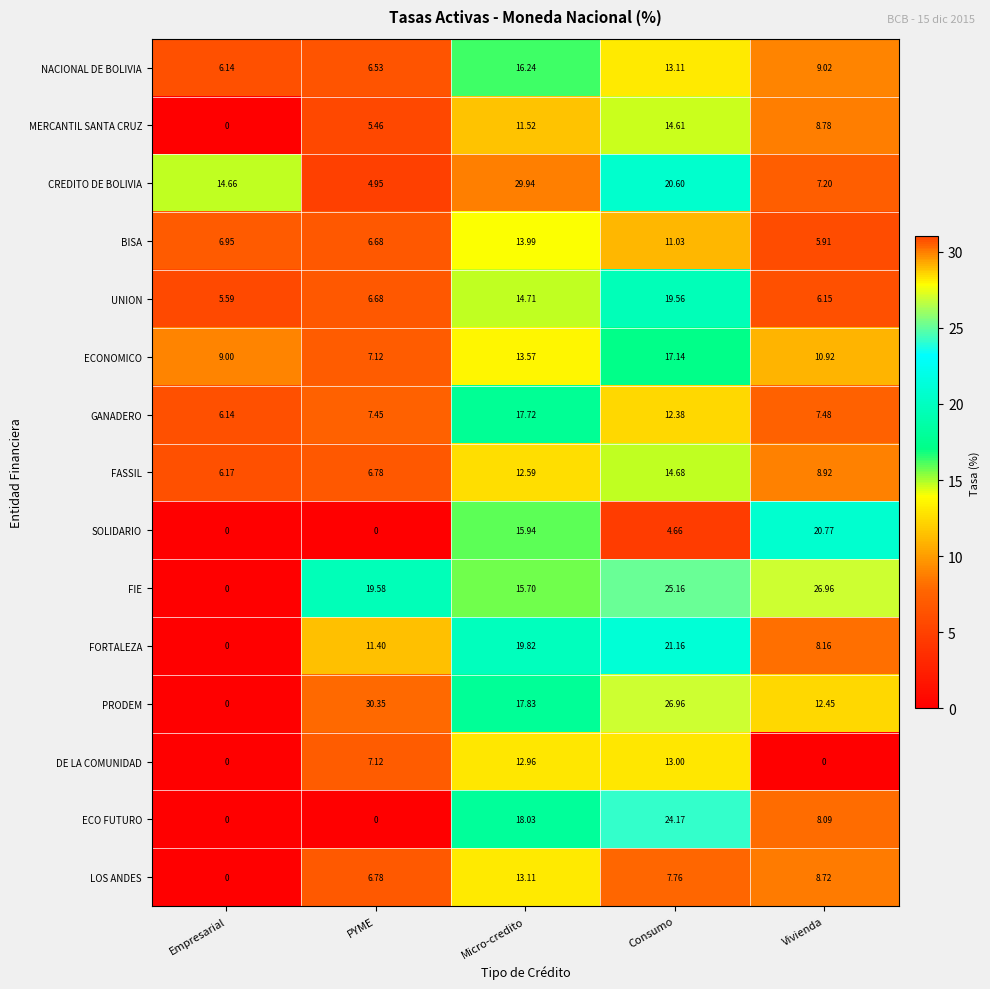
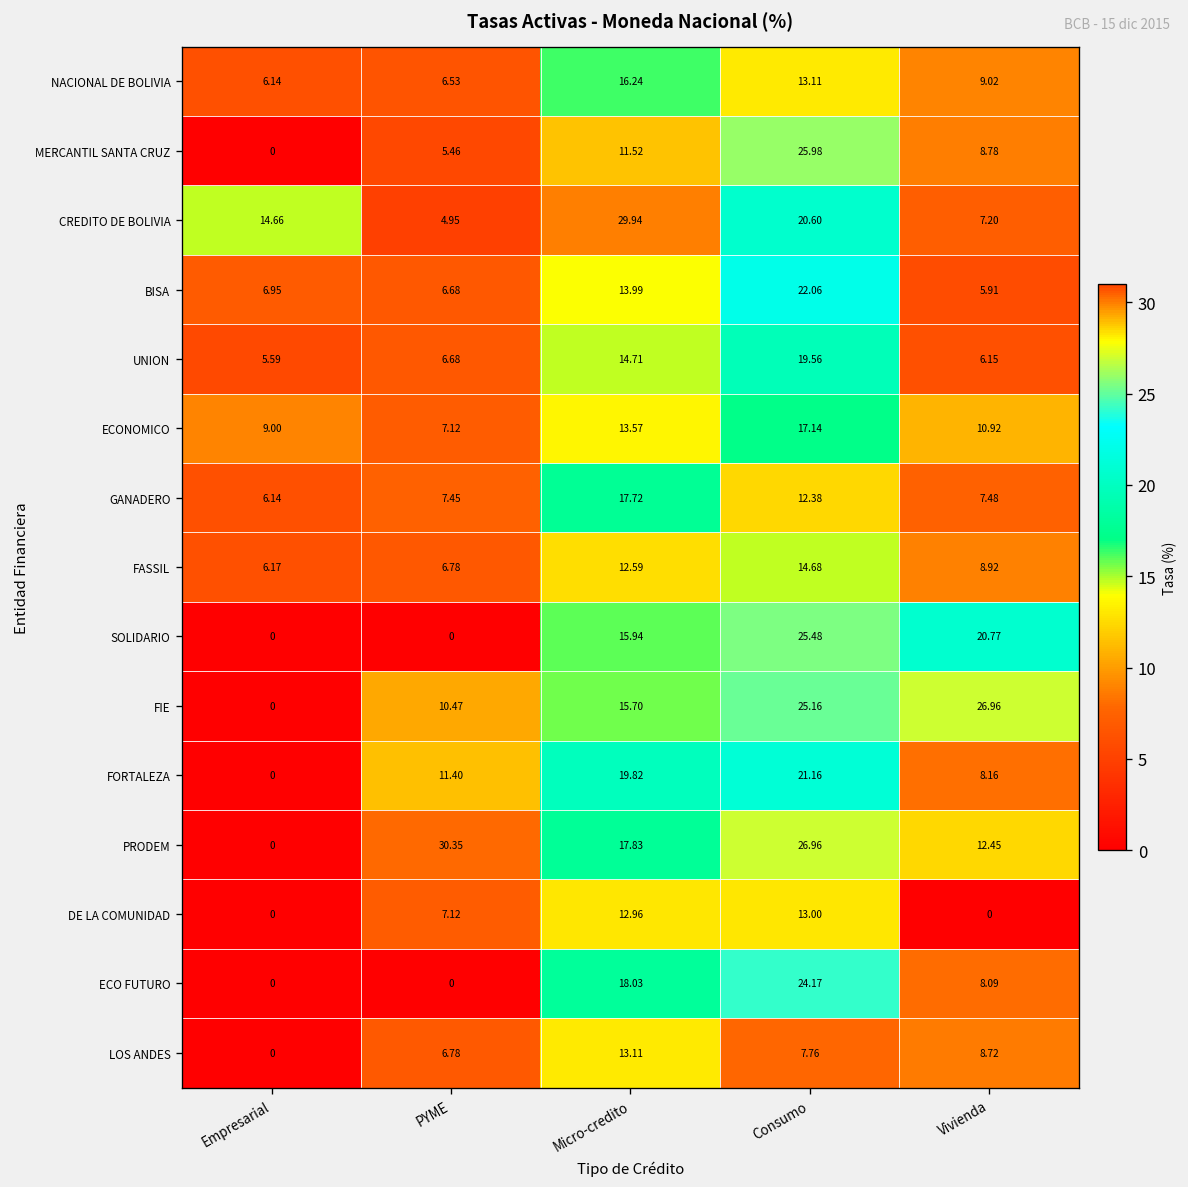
MERCANTIL SANTA CRUZ, Consumo: 14.61 -> 25.98
BISA, Consumo: 11.03 -> 22.06
SOLIDARIO, Consumo: 4.66 -> 25.48
FIE, PYME: 19.58 -> 10.47
